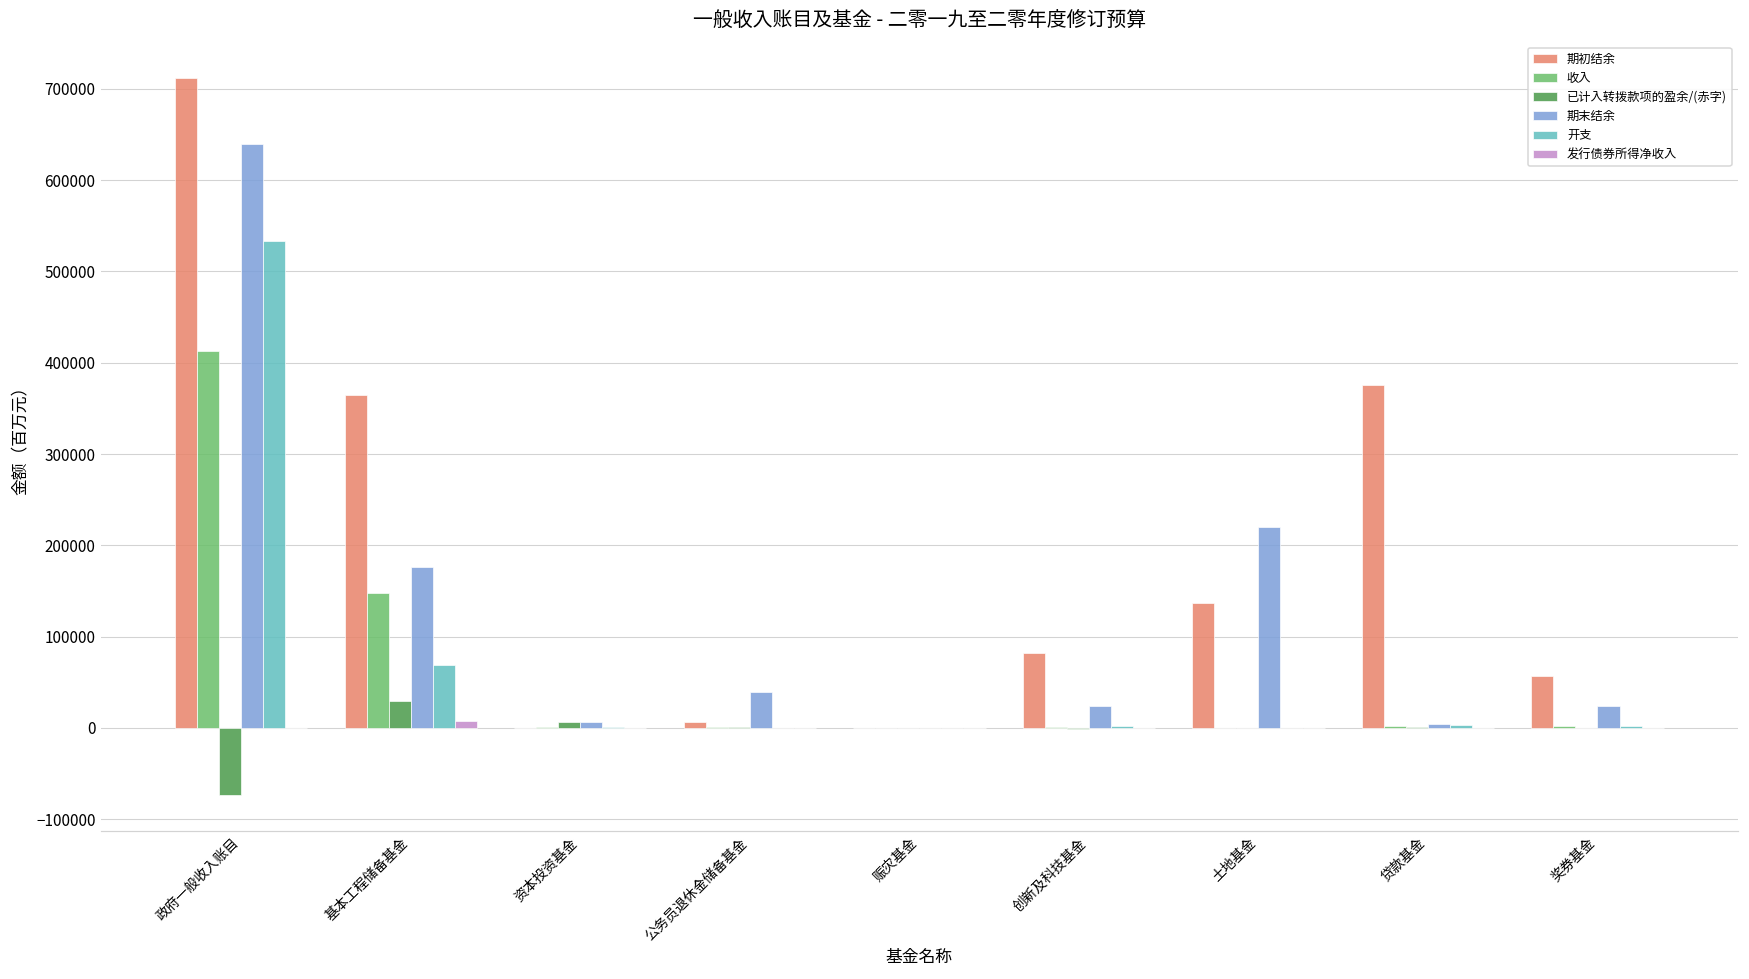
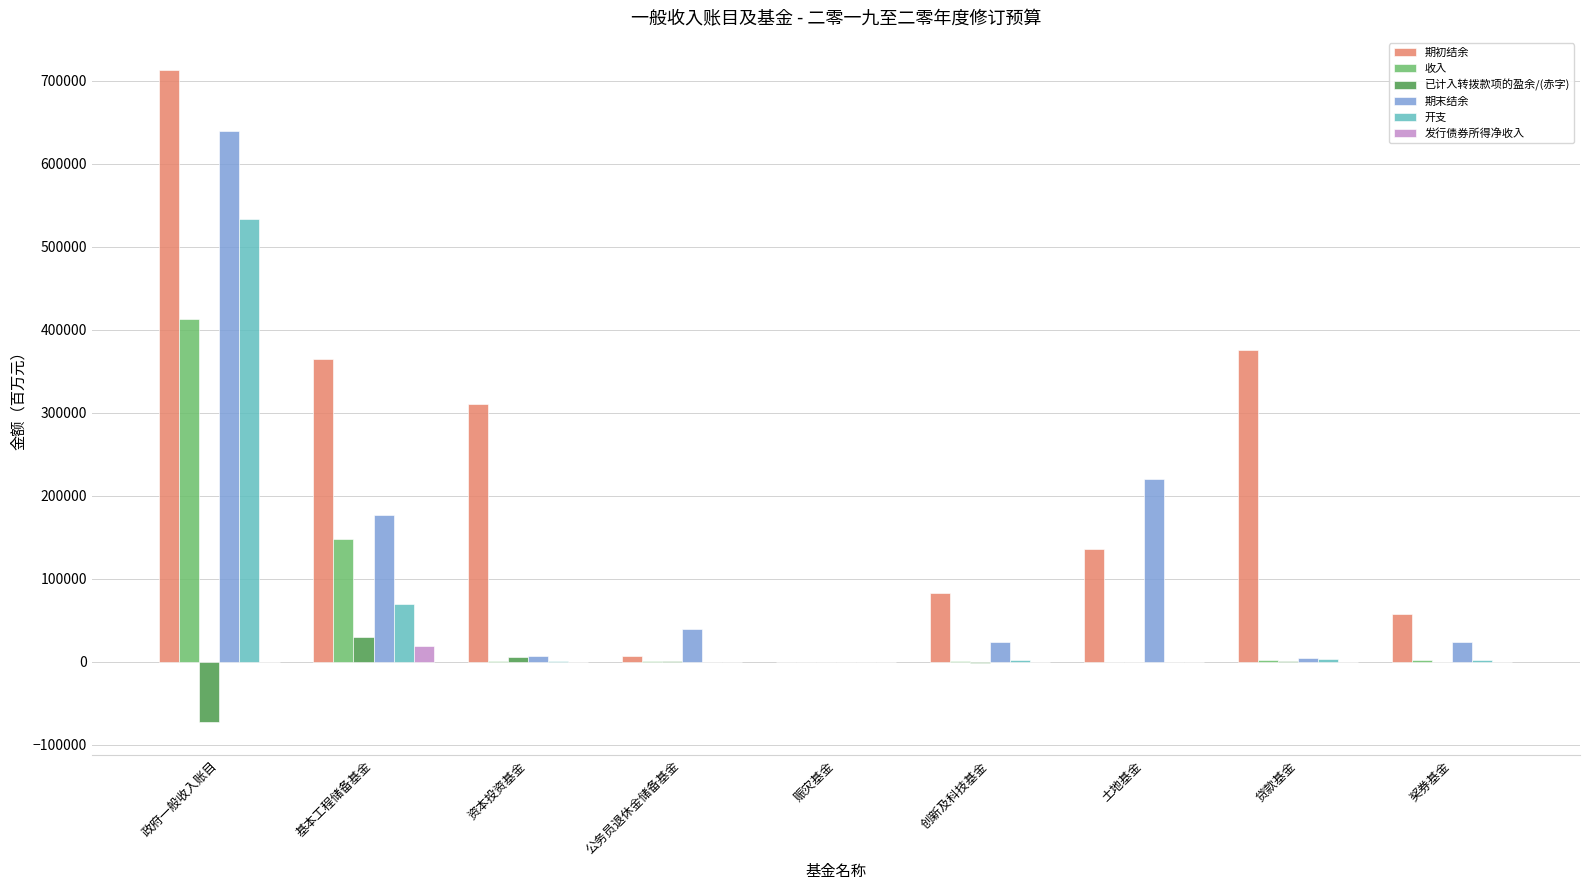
发行债券所得净收入, 基本工程储备基金: 10000 -> 20000
期初结余, 资本投资基金: 0 -> 310000
